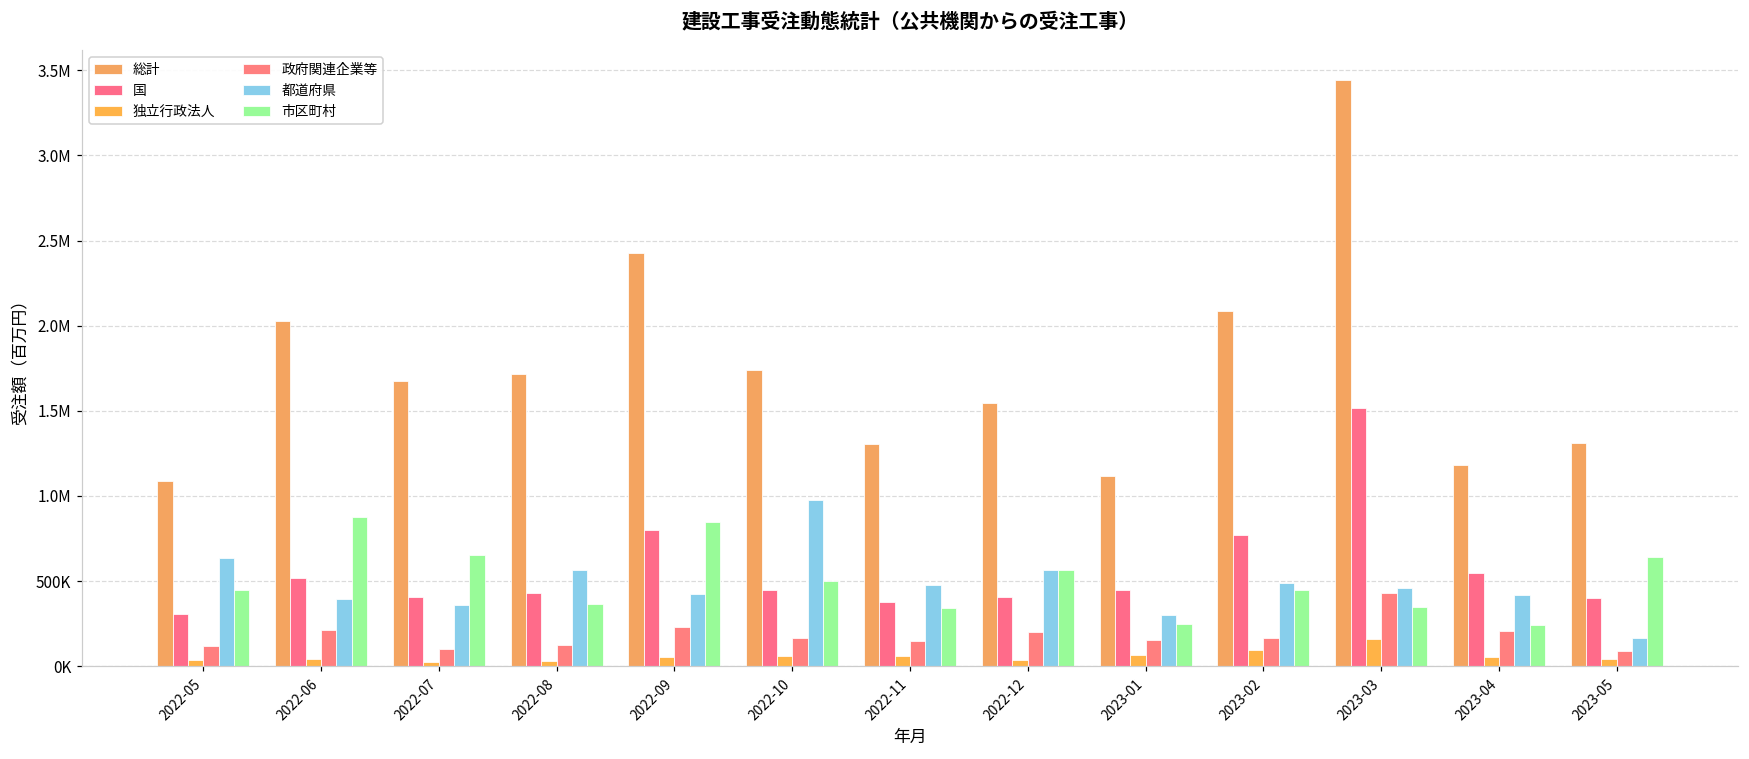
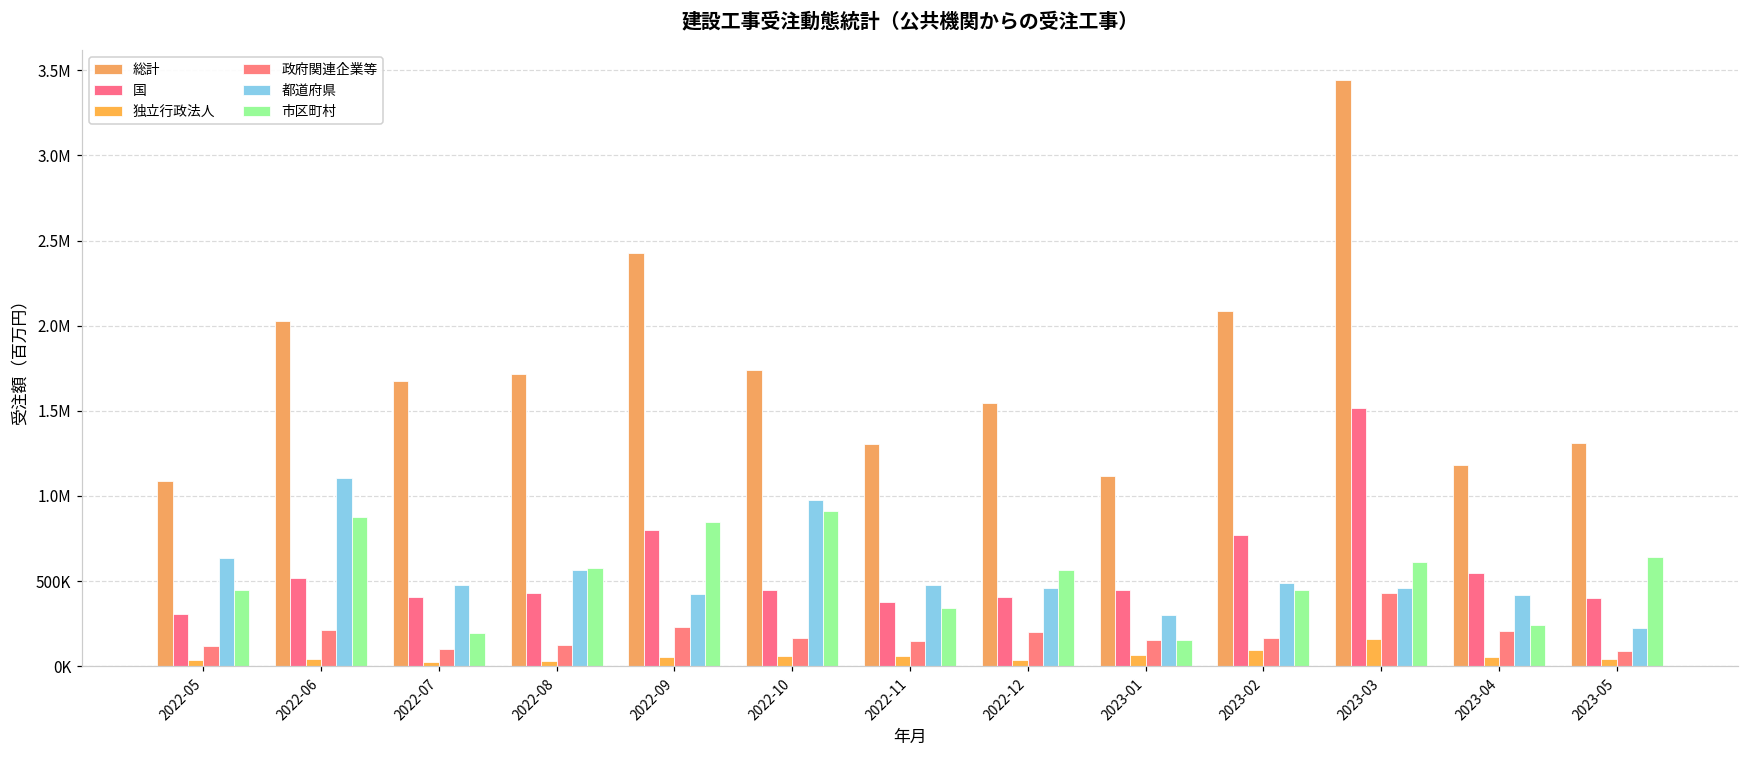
都道府県, 2022-06: 400000 -> 1100000
都道府県, 2022-07: 360000 -> 480000
市区町村, 2022-07: 650000 -> 200000
市区町村, 2022-08: 360000 -> 570000
市区町村, 2022-10: 500000 -> 910000
都道府県, 2022-12: 560000 -> 460000
市区町村, 2023-01: 250000 -> 150000
市区町村, 2023-03: 350000 -> 610000
都道府県, 2023-05: 170000 -> 230000
